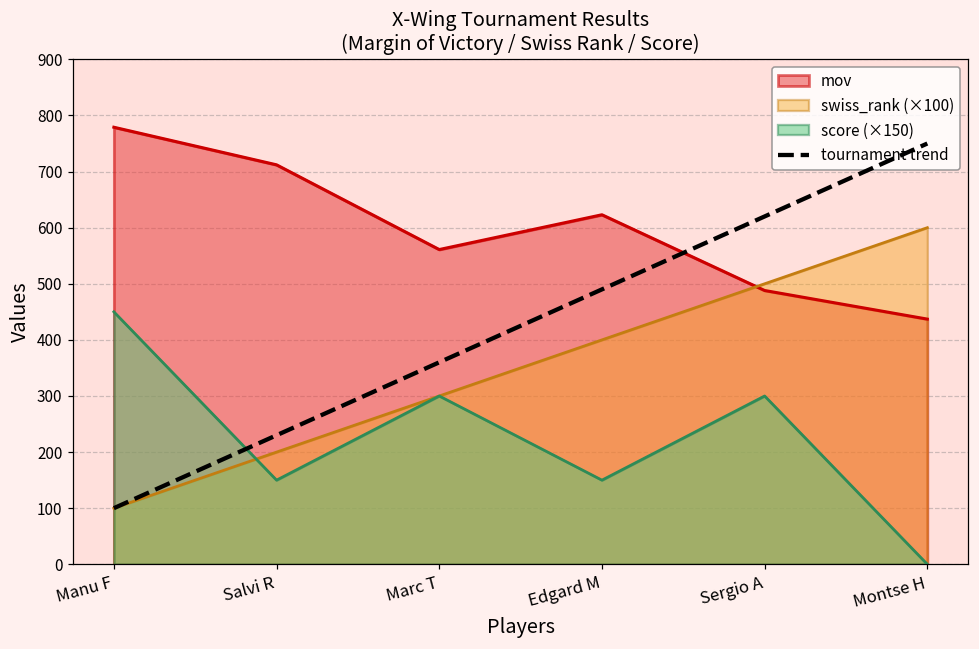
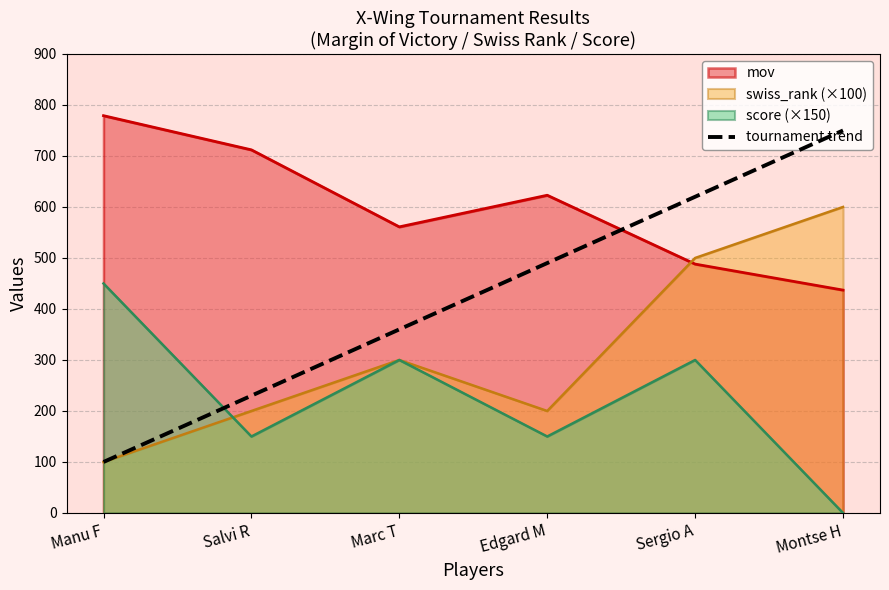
swiss_rank (×100), Edgard M: 400 -> 200
